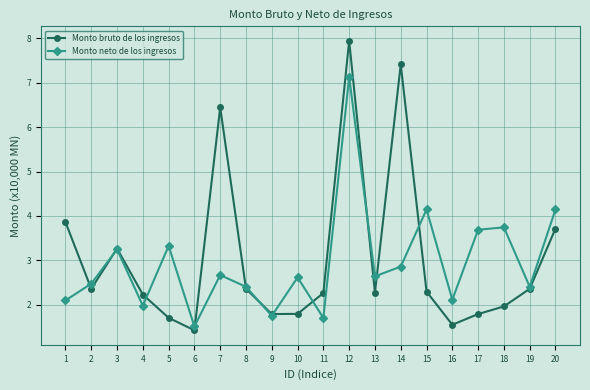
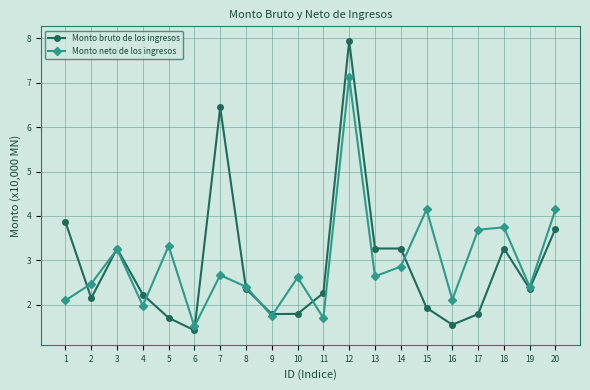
Monto bruto de los ingresos, 2: 2.4 -> 2.1
Monto bruto de los ingresos, 13: 2.3 -> 3.3
Monto bruto de los ingresos, 14: 7.4 -> 3.3
Monto bruto de los ingresos, 15: 2.3 -> 1.9
Monto bruto de los ingresos, 18: 2.0 -> 3.3
